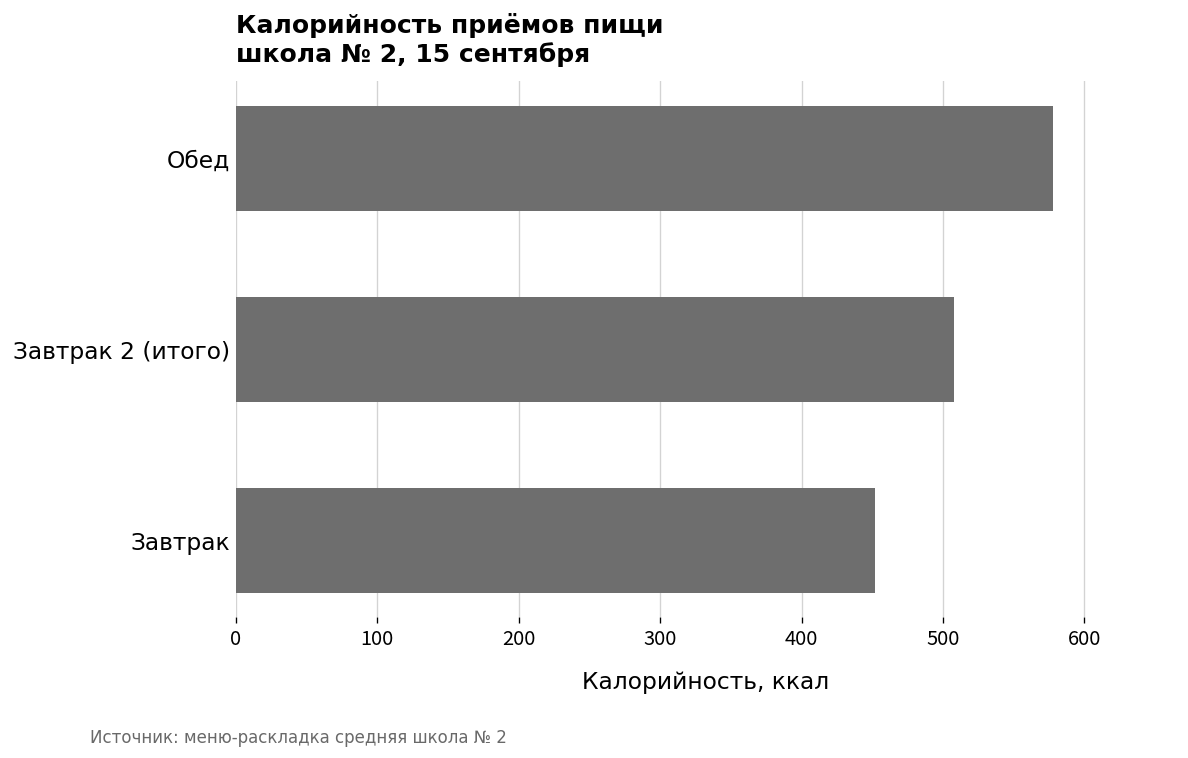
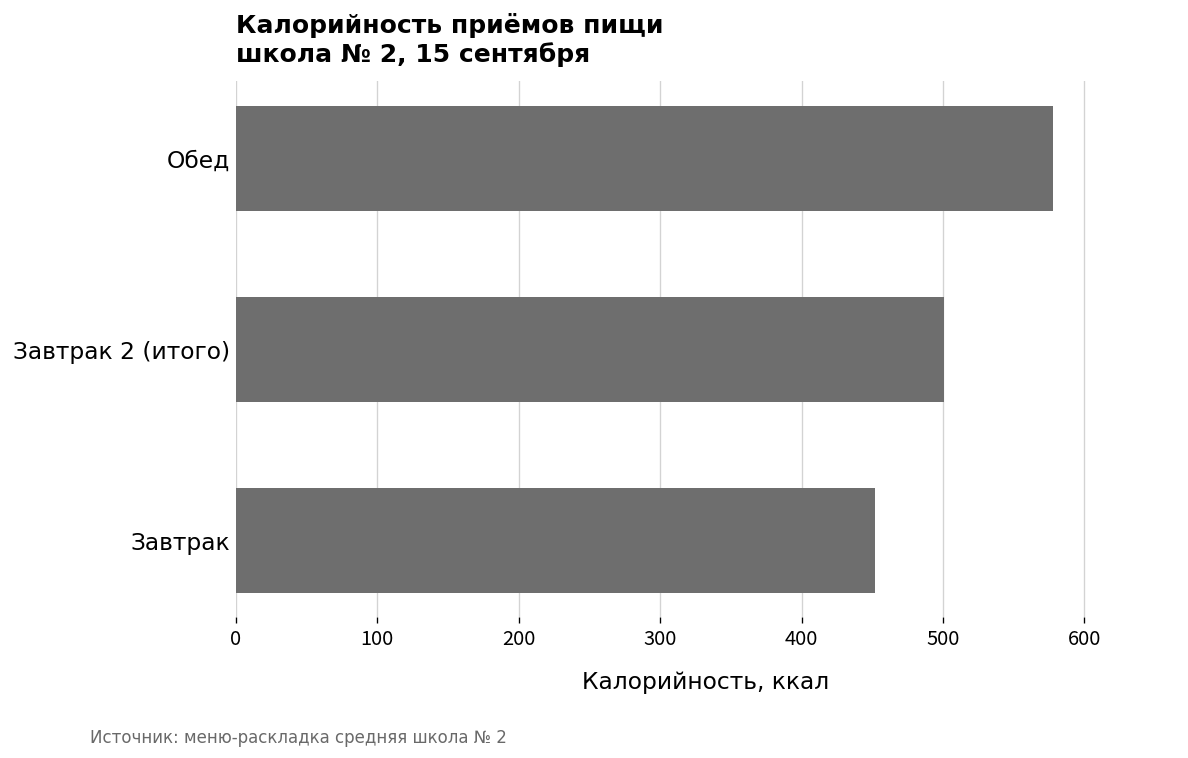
Завтрак 2 (итого): 508 -> 501
